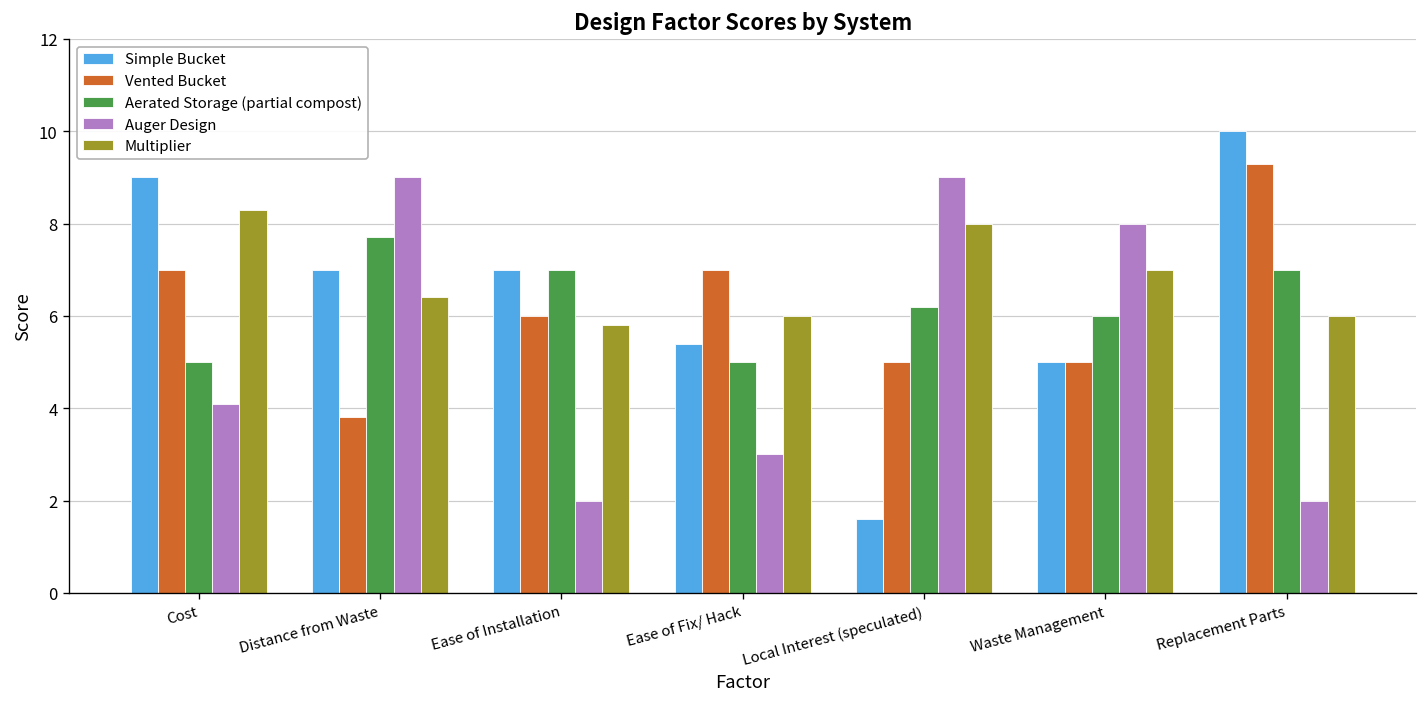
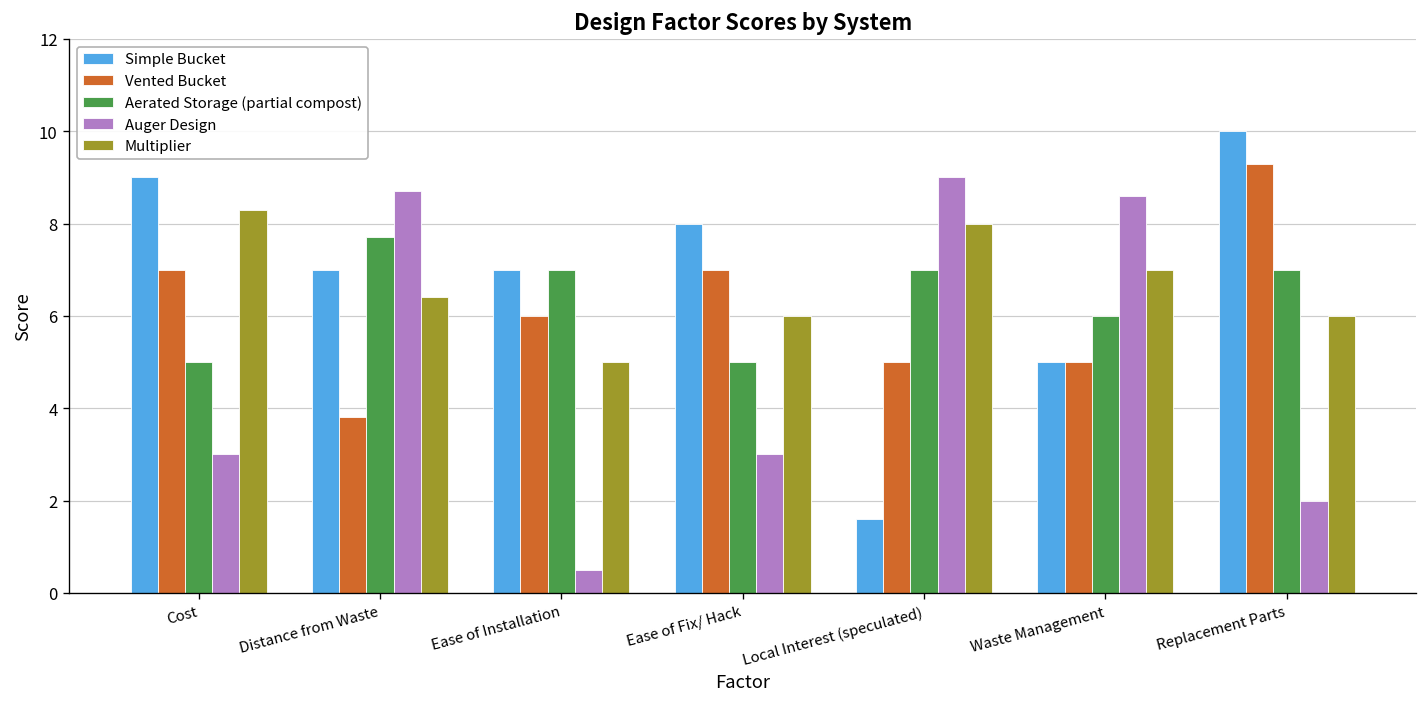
Auger Design, Cost: 4.1 -> 3.0
Auger Design, Distance from Waste: 9.0 -> 8.7
Auger Design, Ease of Installation: 2.0 -> 0.5
Multiplier, Ease of Installation: 5.8 -> 5.0
Simple Bucket, Ease of Fix/ Hack: 5.4 -> 8.0
Aerated Storage (partial compost), Local Interest (speculated): 6.2 -> 7.0
Auger Design, Waste Management: 8.0 -> 8.6
